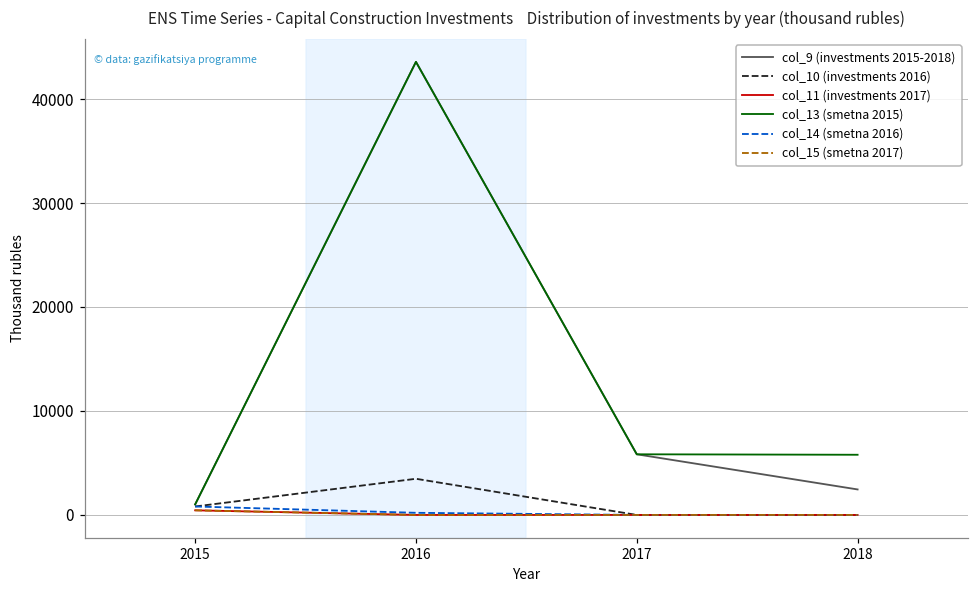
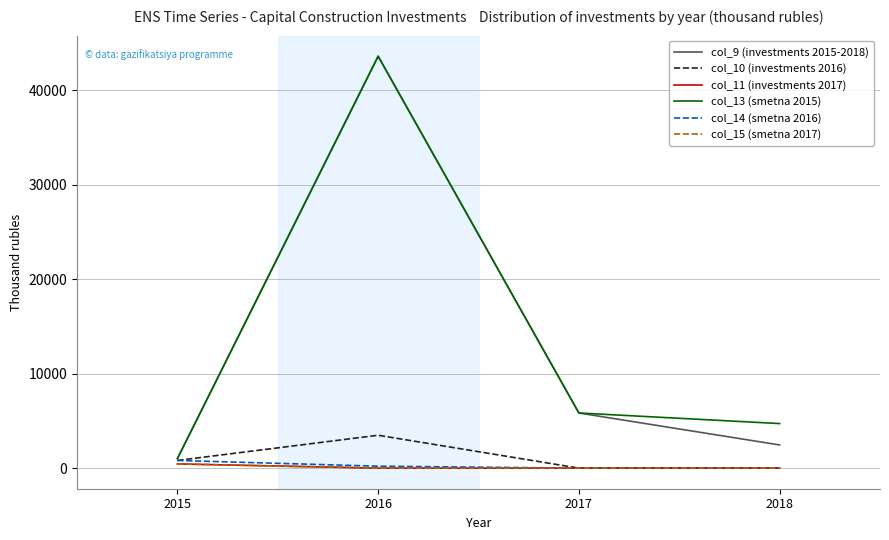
col_13 (smetna 2015), 2018: 6000 -> 5000
